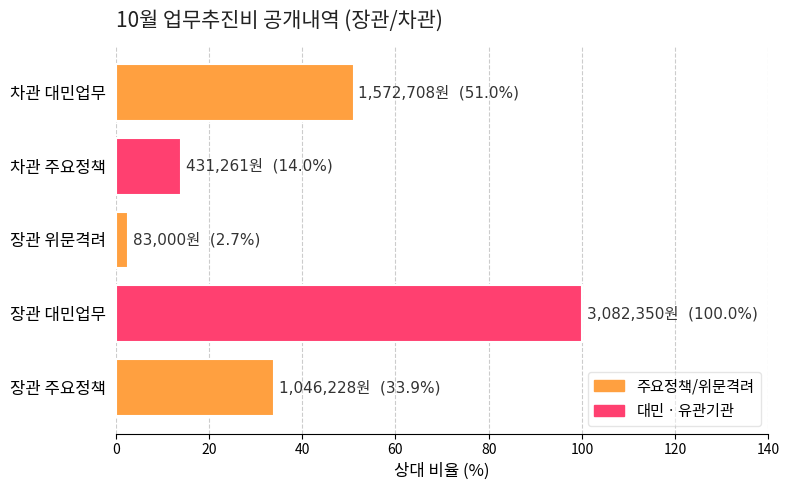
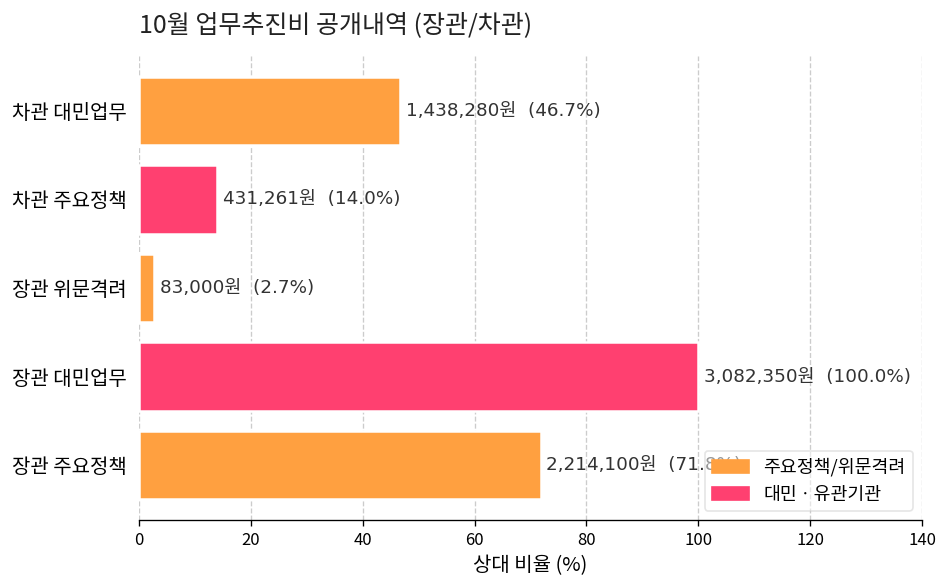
차관 대민업무: 1,572,708원 (51.0%) -> 1,438,280원 (46.7%)
장관 주요정책: 1,046,228원 (33.9%) -> 2,214,100원 (71.8%)
